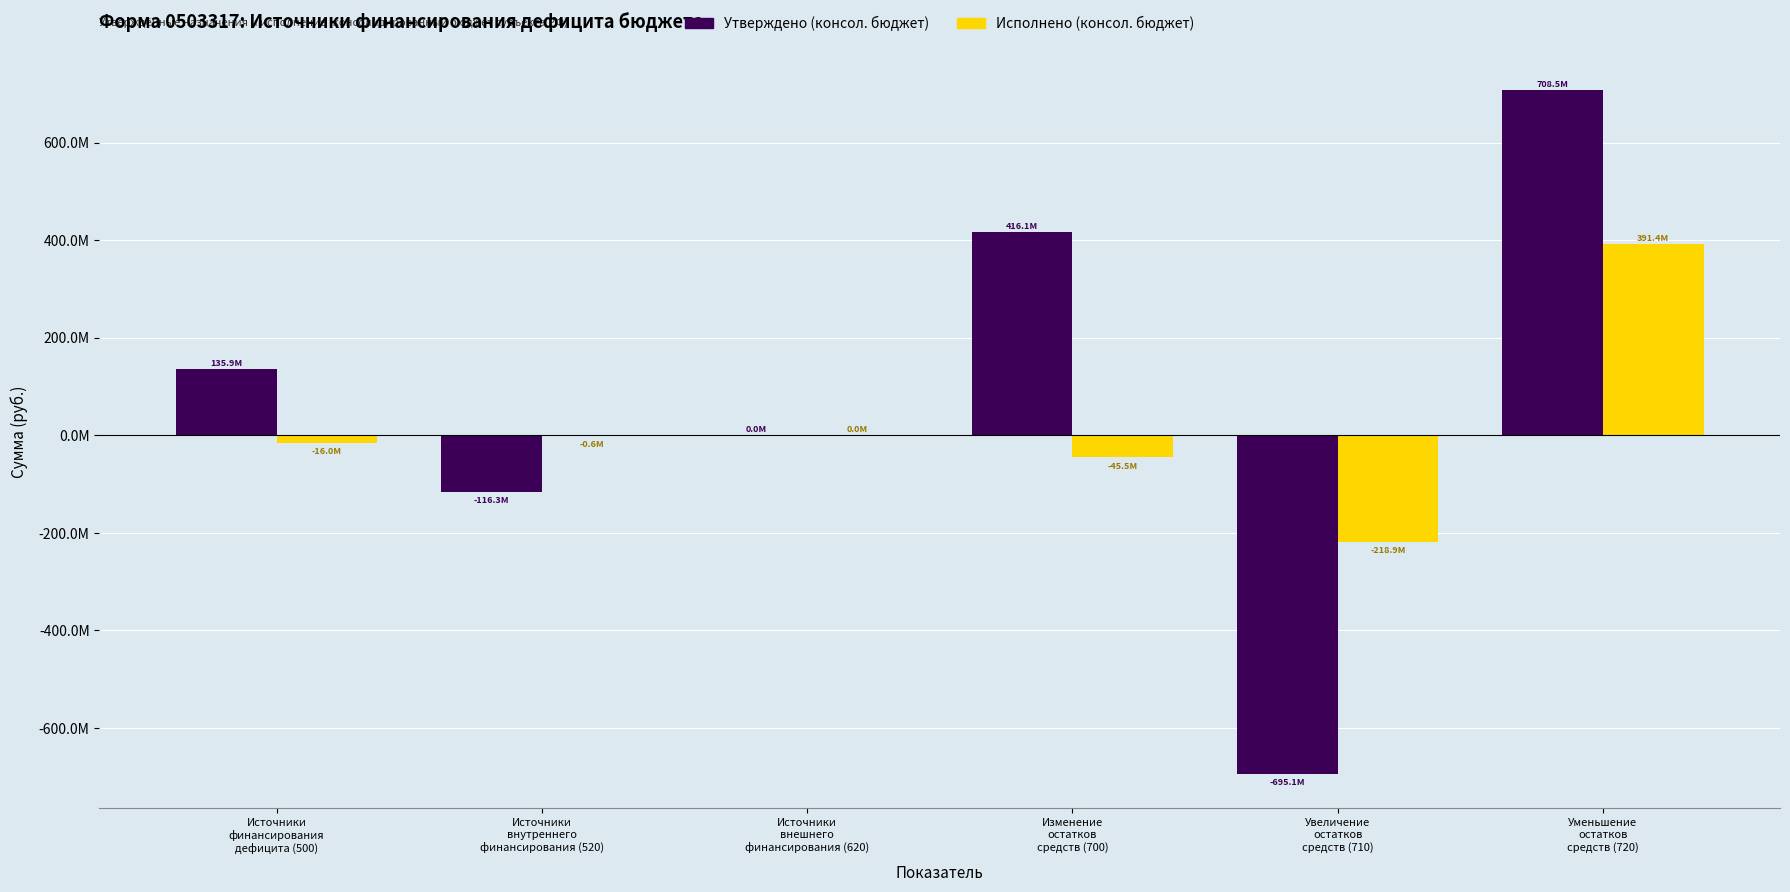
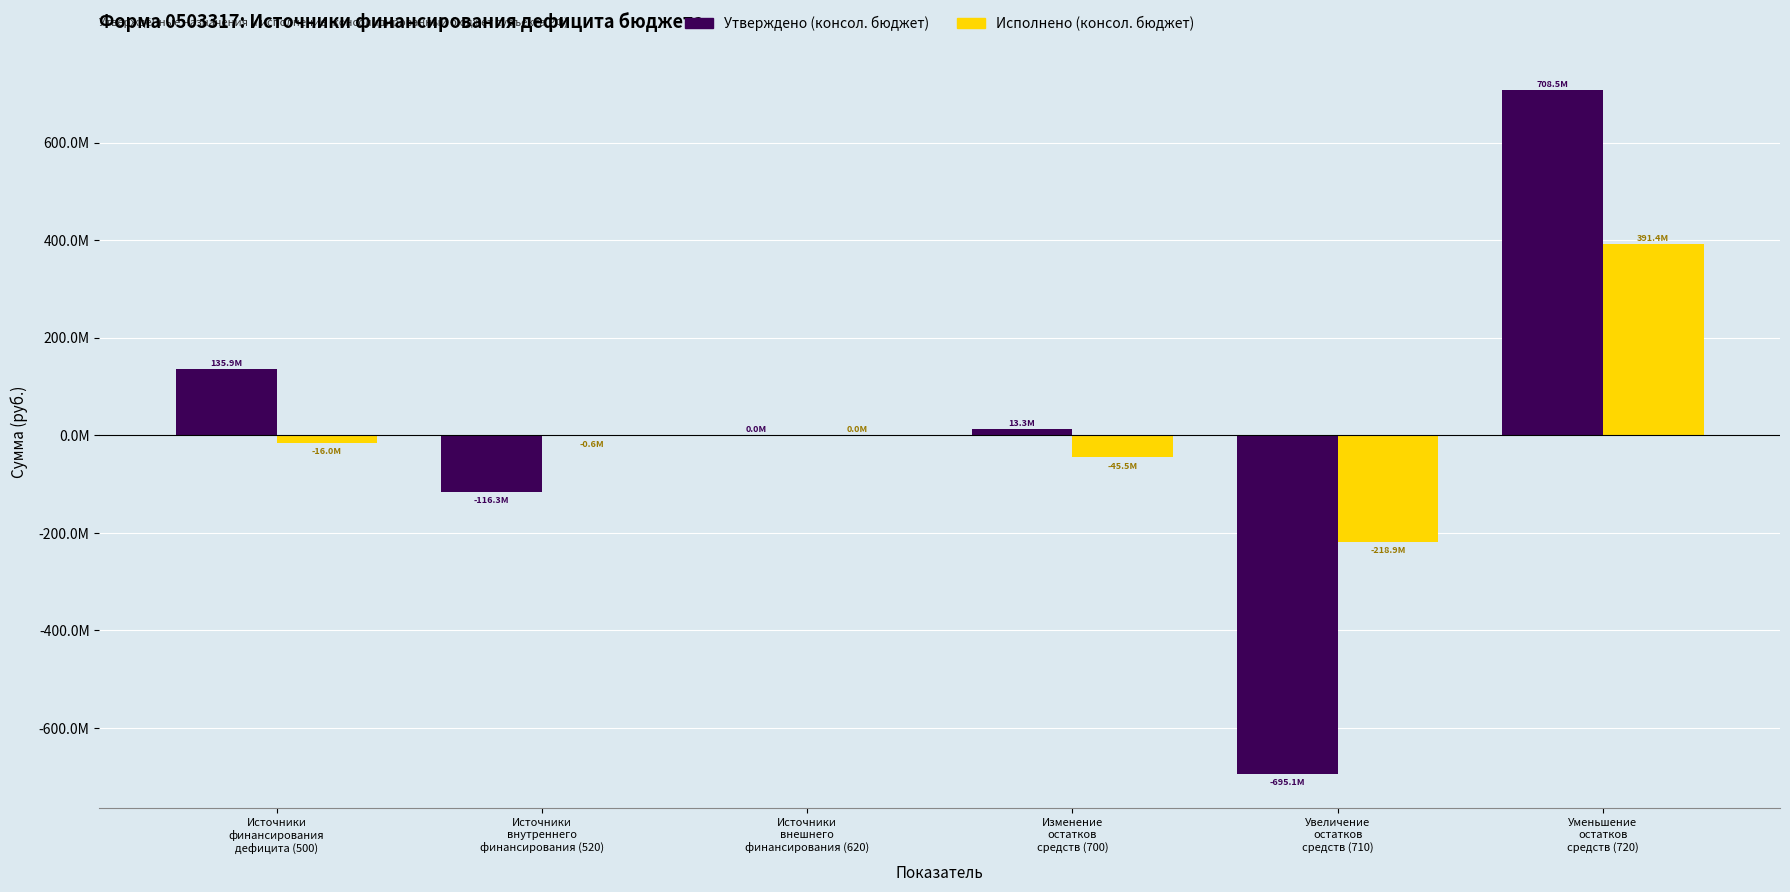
Утверждено (консол. бюджет), Изменение остатков средств (700): 416.1M -> 13.3M
